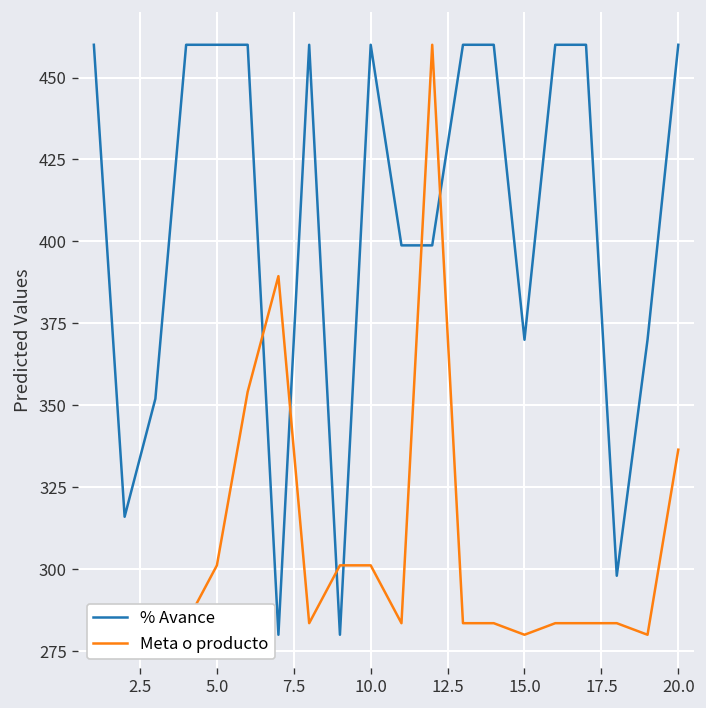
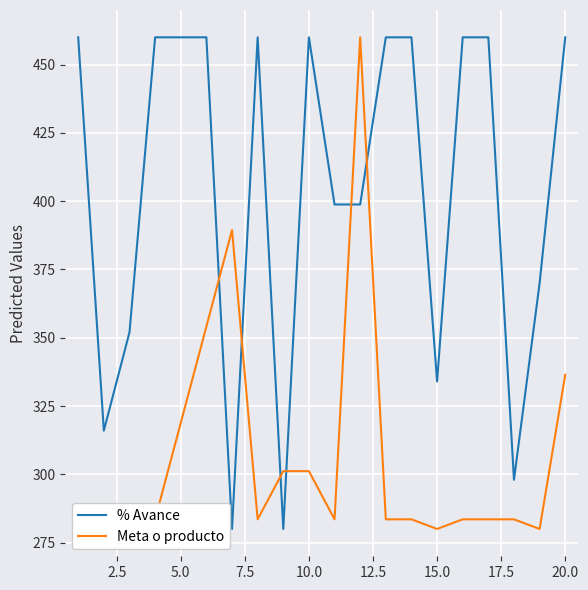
Meta o producto, 5.0: 301 -> 319
% Avance, 15.0: 370 -> 334
